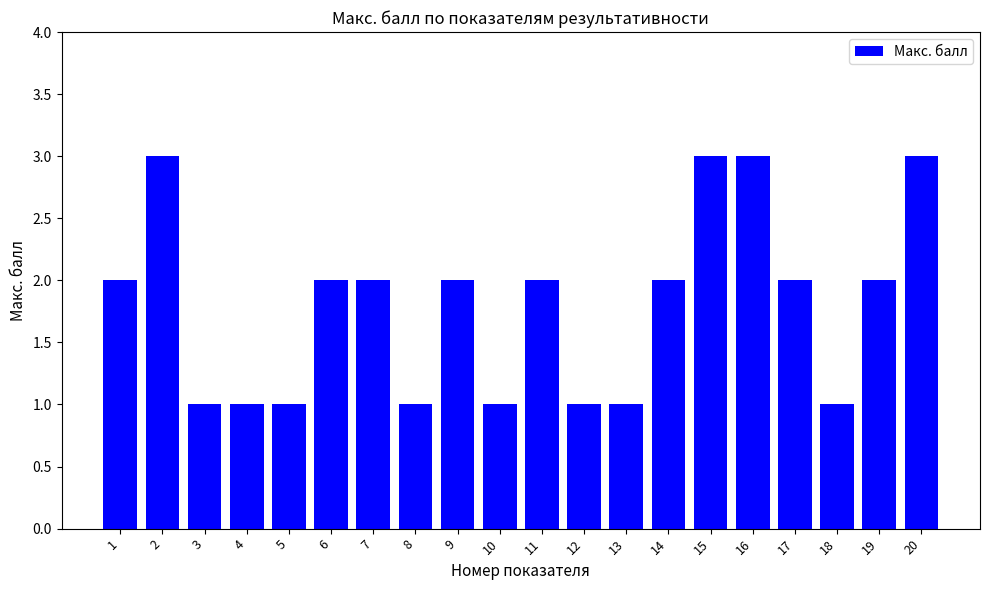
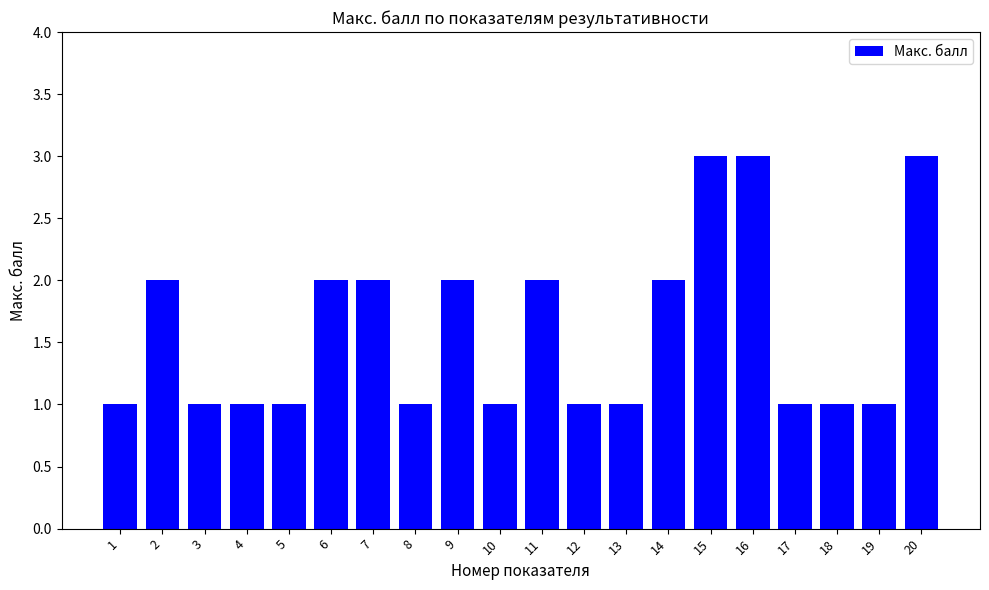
1: 2 -> 1
2: 3 -> 2
17: 2 -> 1
19: 2 -> 1
